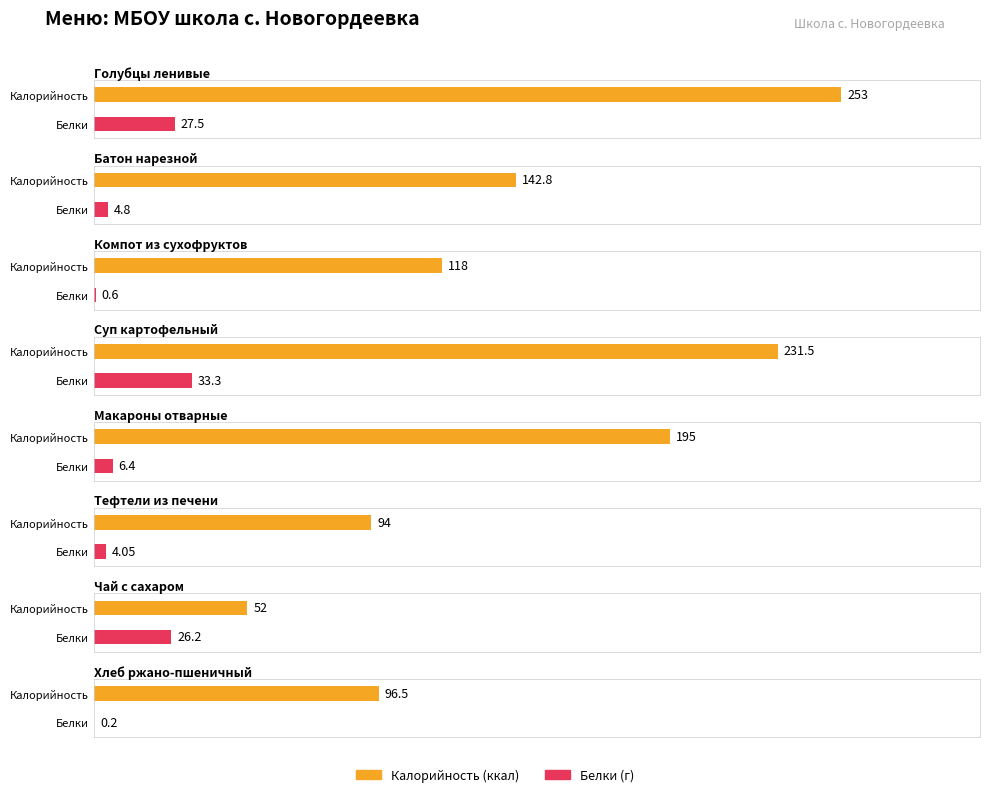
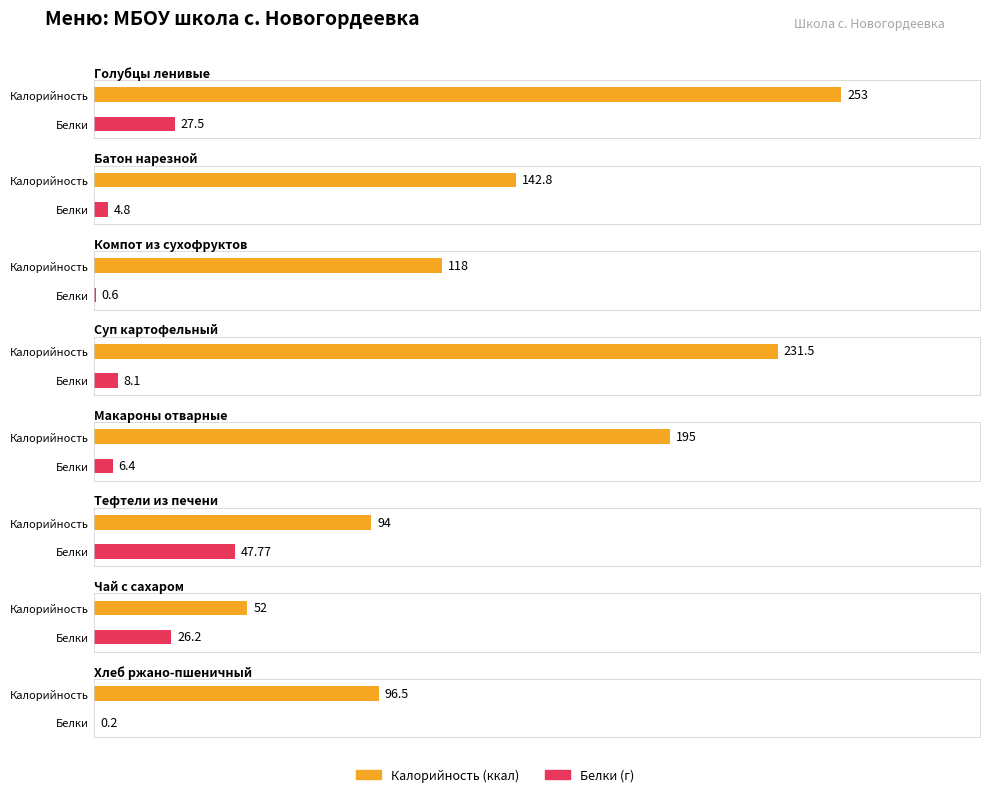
Суп картофельный, Белки: 33.3 -> 8.1
Тефтели из печени, Белки: 4.05 -> 47.77
